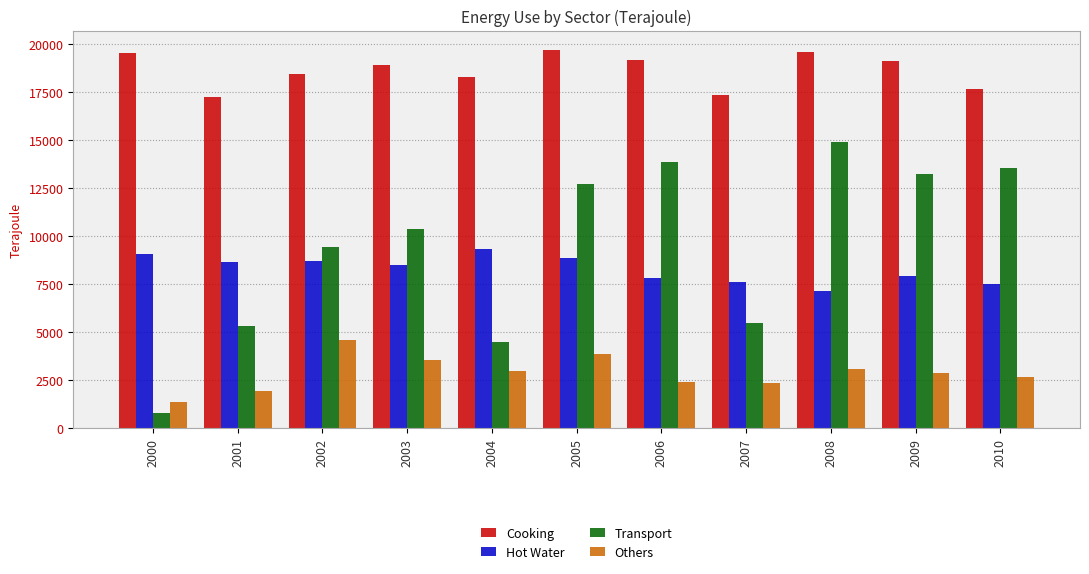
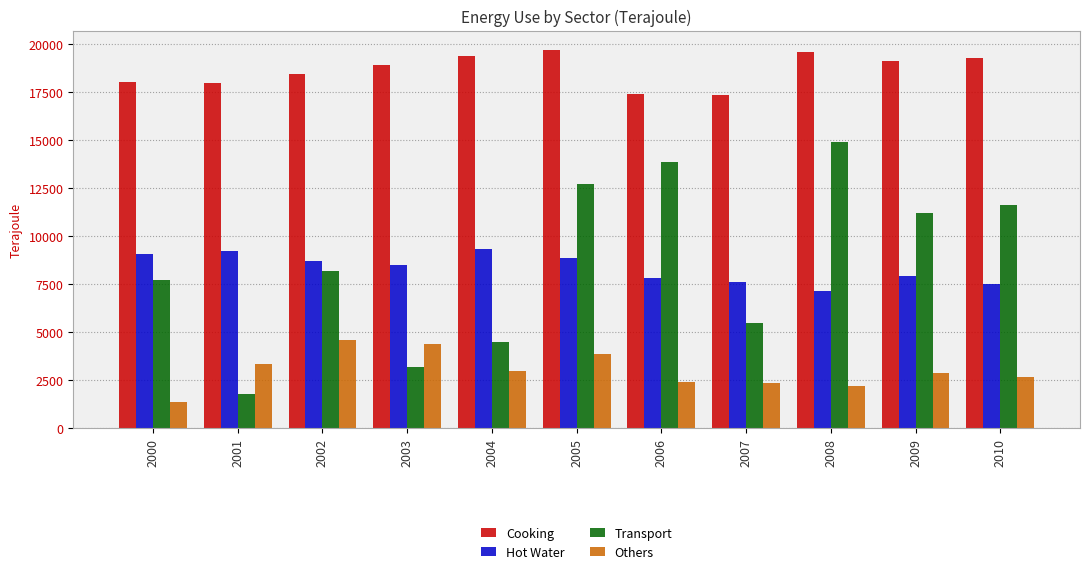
Cooking, 2000: 19500 -> 18000
Transport, 2000: 800 -> 7700
Cooking, 2001: 17200 -> 18000
Hot Water, 2001: 8600 -> 9200
Transport, 2001: 5300 -> 1800
Others, 2001: 1900 -> 3300
Transport, 2002: 9400 -> 8200
Transport, 2003: 10400 -> 3200
Others, 2003: 3600 -> 4400
Cooking, 2004: 18200 -> 19400
Cooking, 2006: 19100 -> 17400
Others, 2008: 3100 -> 2200
Transport, 2009: 13200 -> 11200
Cooking, 2010: 17600 -> 19200
Transport, 2010: 13600 -> 11600
